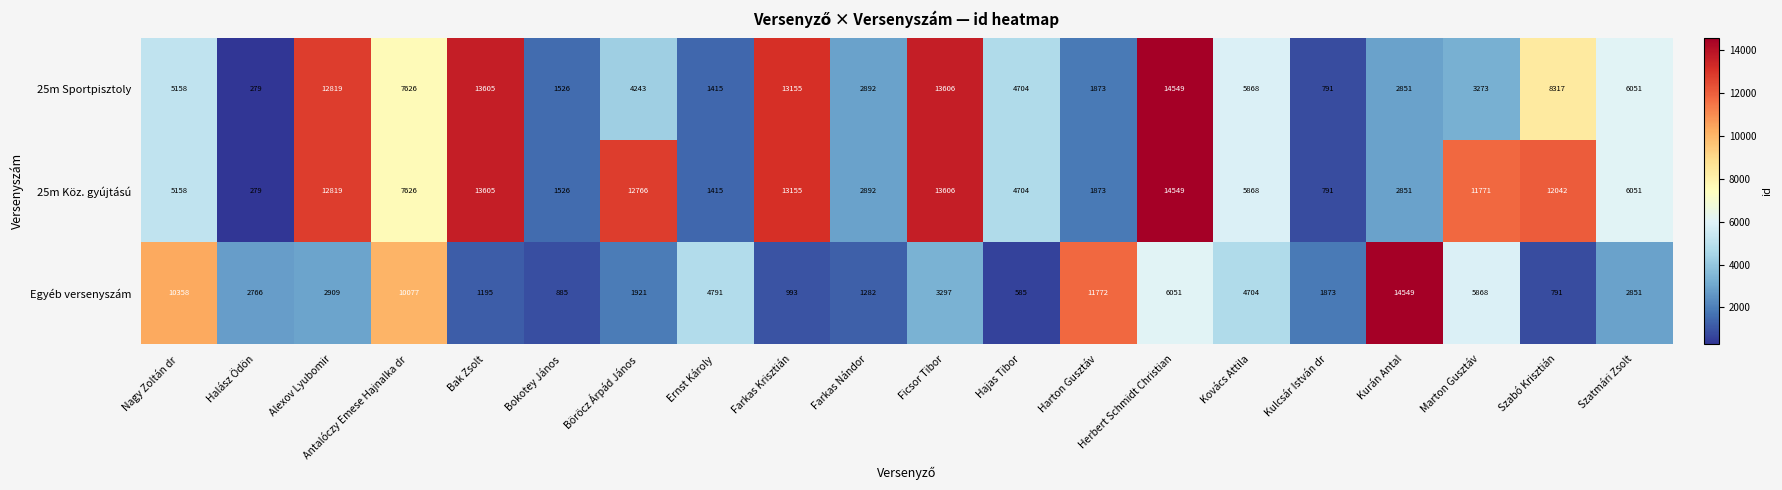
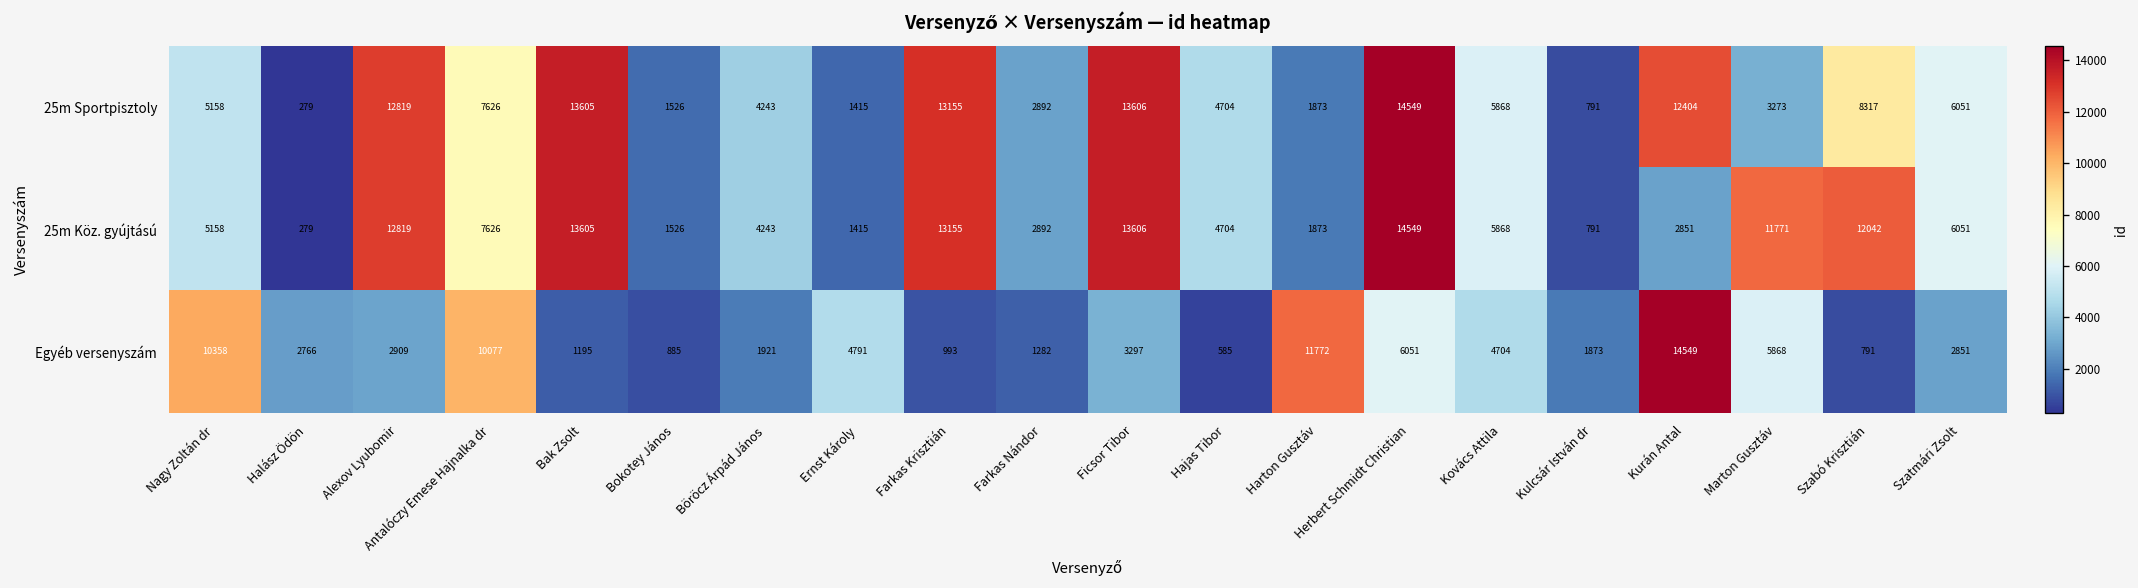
25m Sportpisztoly, Kurán Antal: 2851 -> 12404
25m Köz. gyújtású, Böröcz Árpád János: 12766 -> 4243
